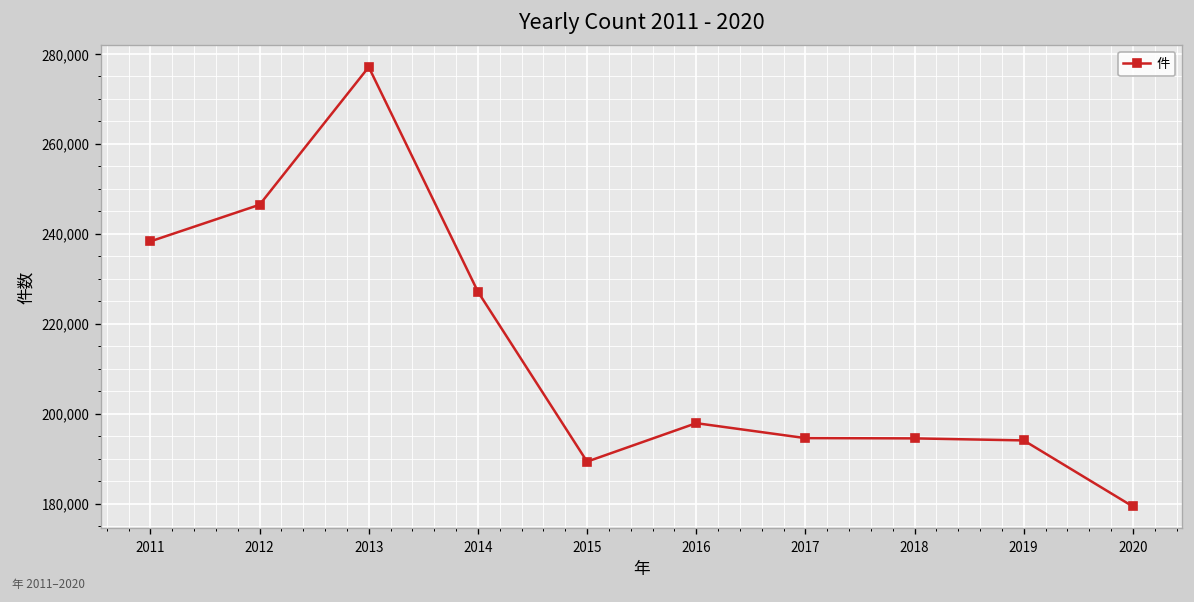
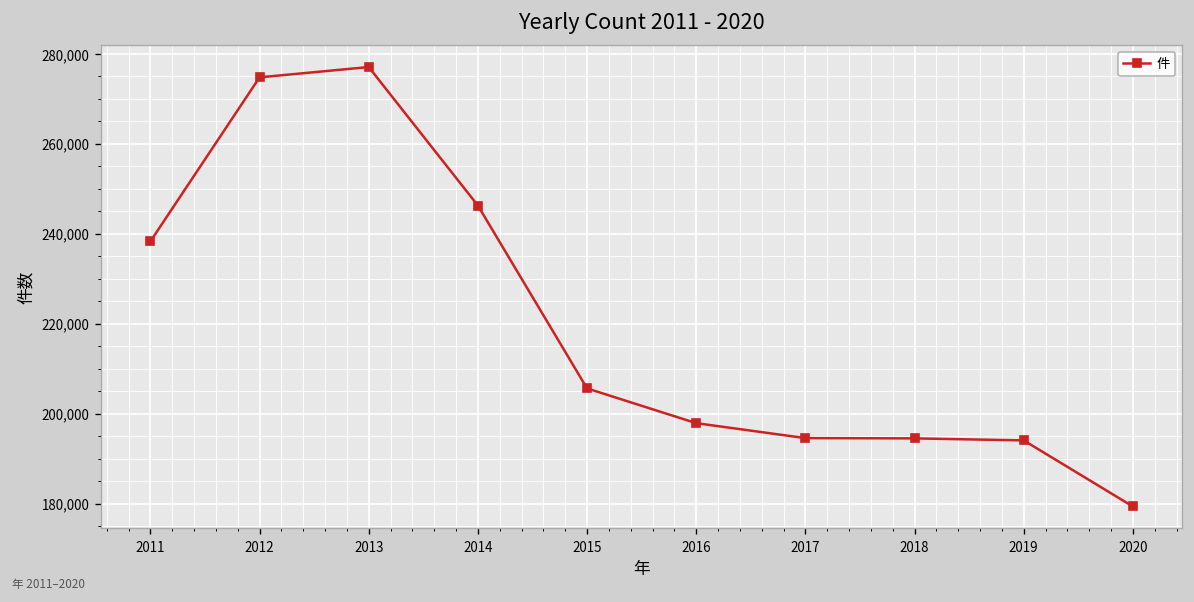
2012: 246,000 -> 275,000
2014: 227,000 -> 246,000
2015: 189,000 -> 206,000
